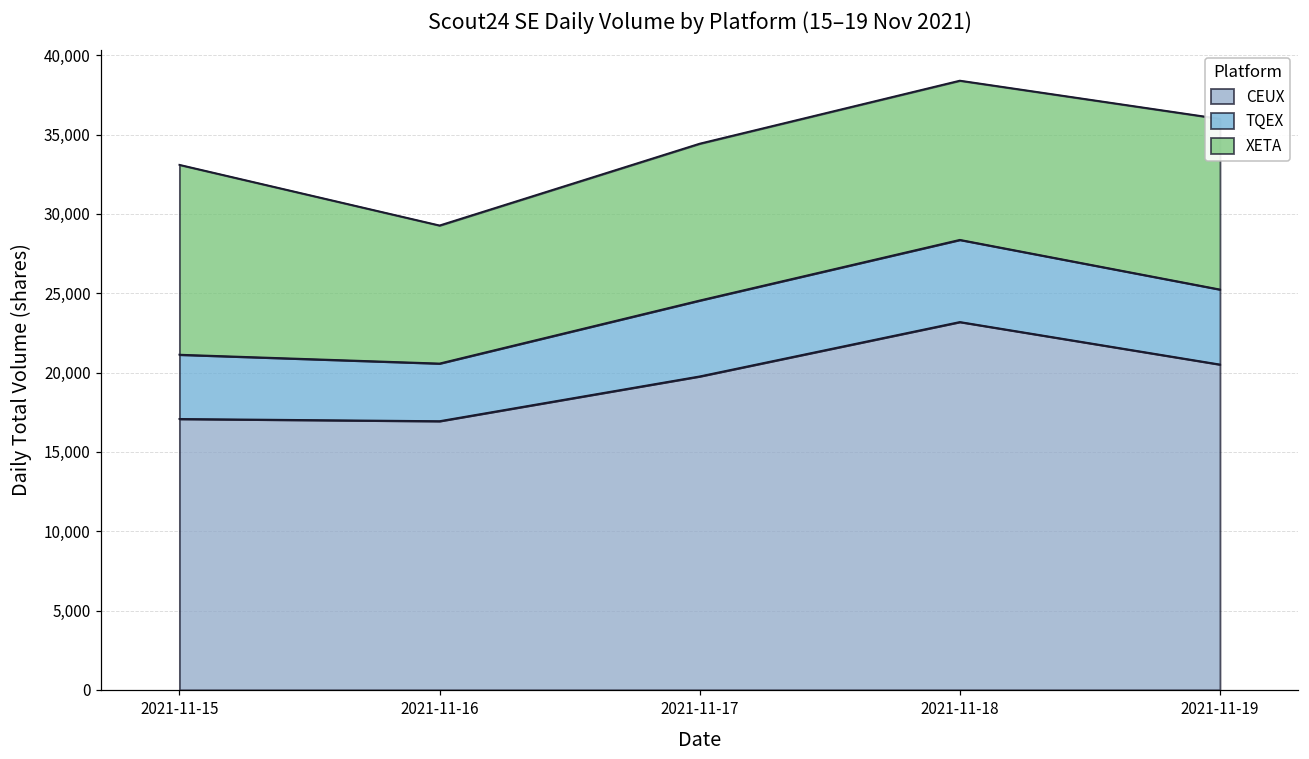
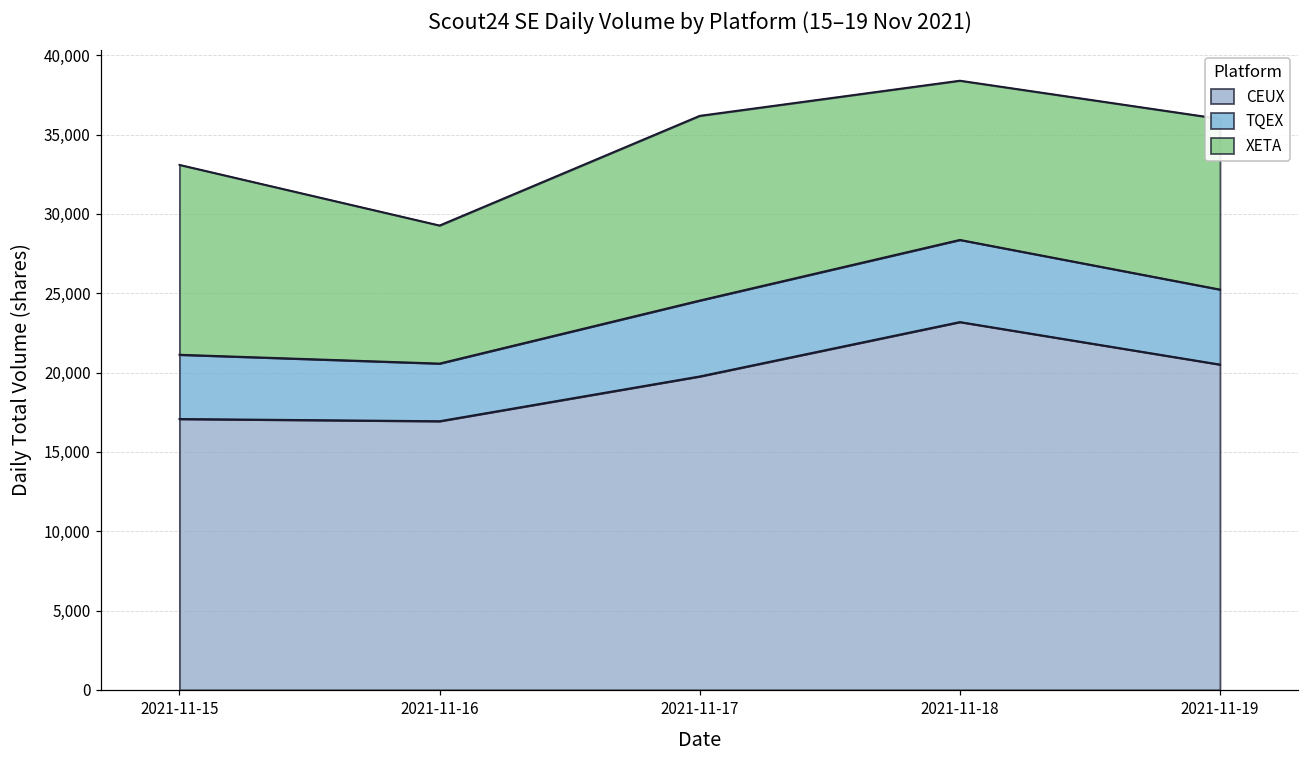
XETA, 2021-11-17: 9,900 -> 11,600
